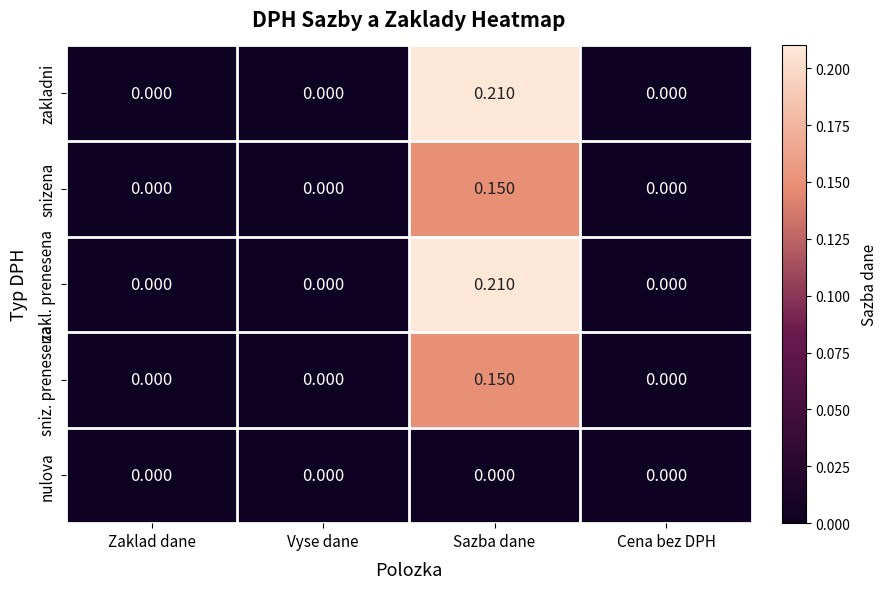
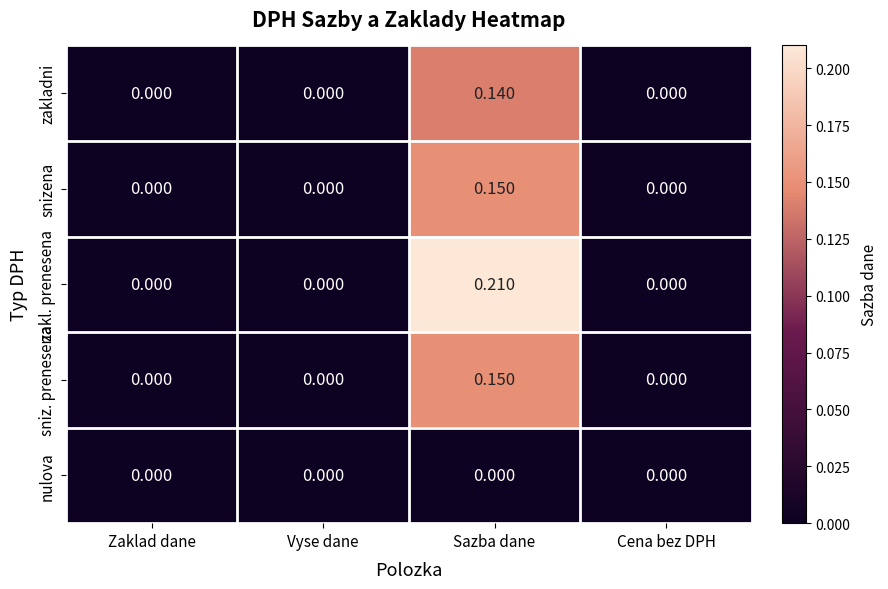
zakladni, Sazba dane: 0.210 -> 0.140
